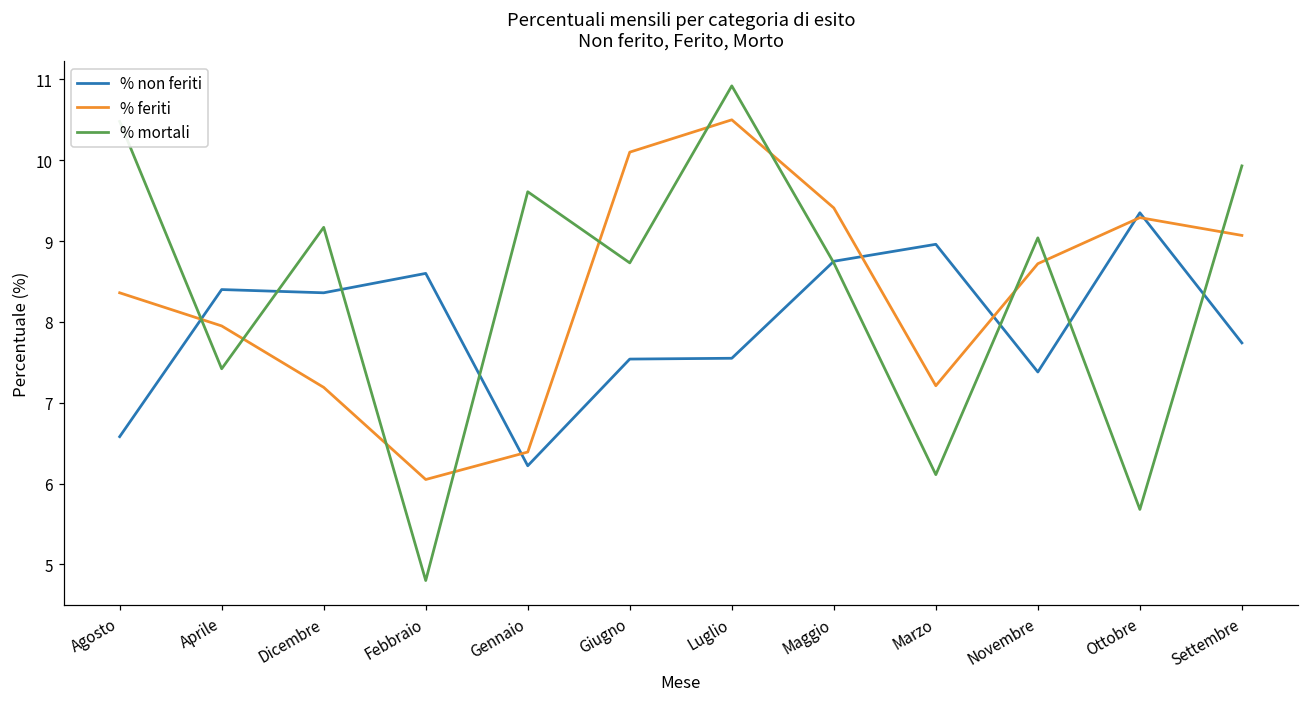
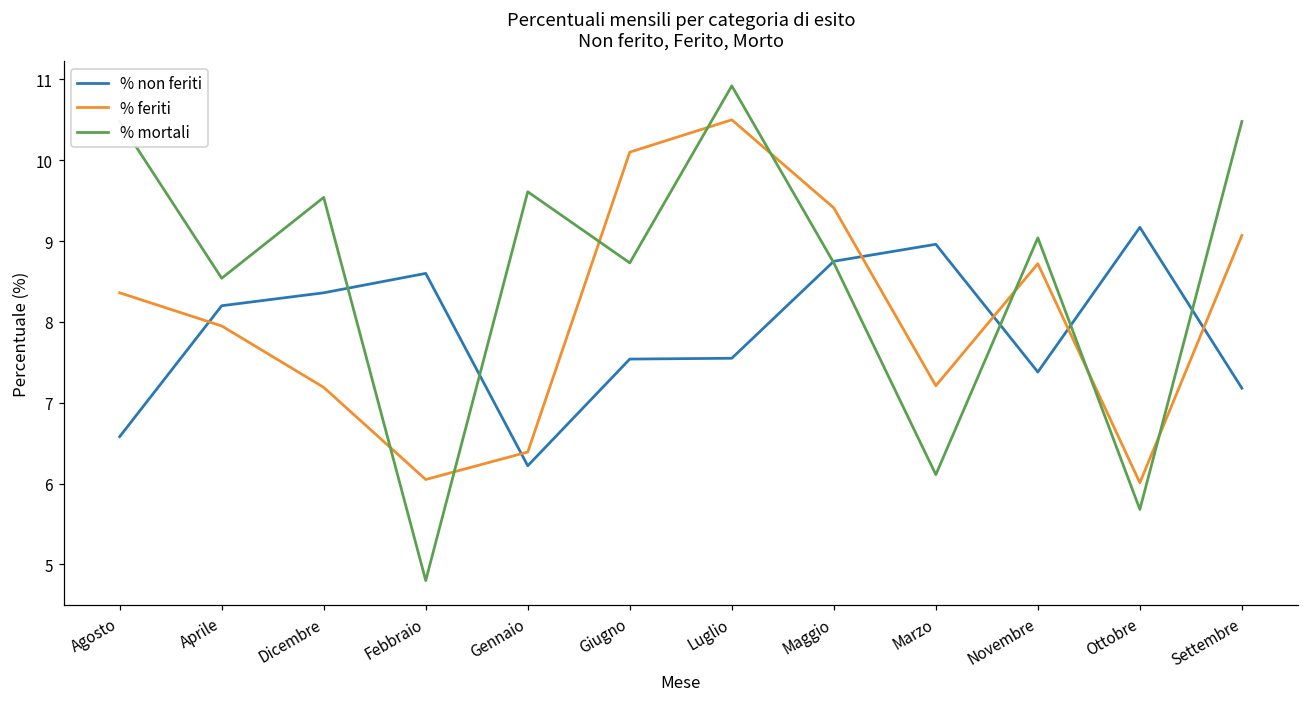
% non feriti, Aprile: 8.4 -> 8.2
% mortali, Aprile: 7.4 -> 8.5
% mortali, Dicembre: 9.2 -> 9.5
% non feriti, Ottobre: 9.4 -> 9.2
% feriti, Ottobre: 9.3 -> 6.0
% non feriti, Settembre: 7.7 -> 7.2
% mortali, Settembre: 9.9 -> 10.5
